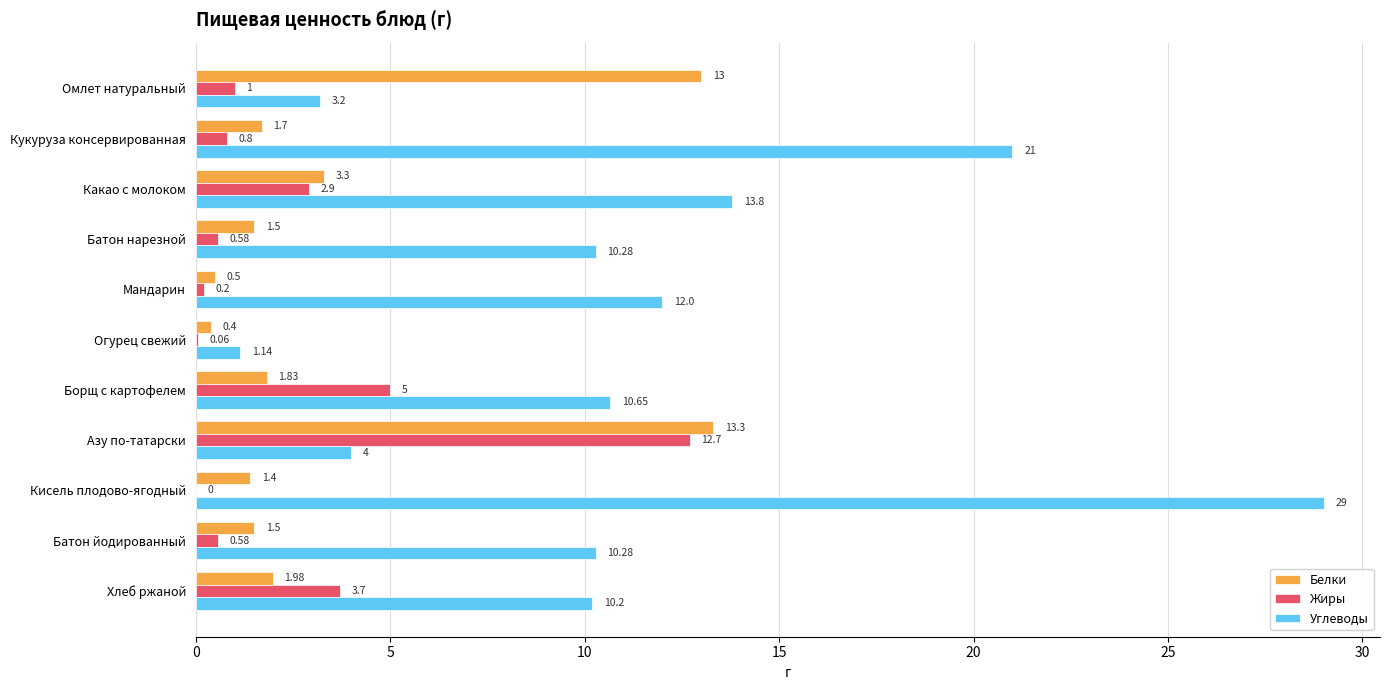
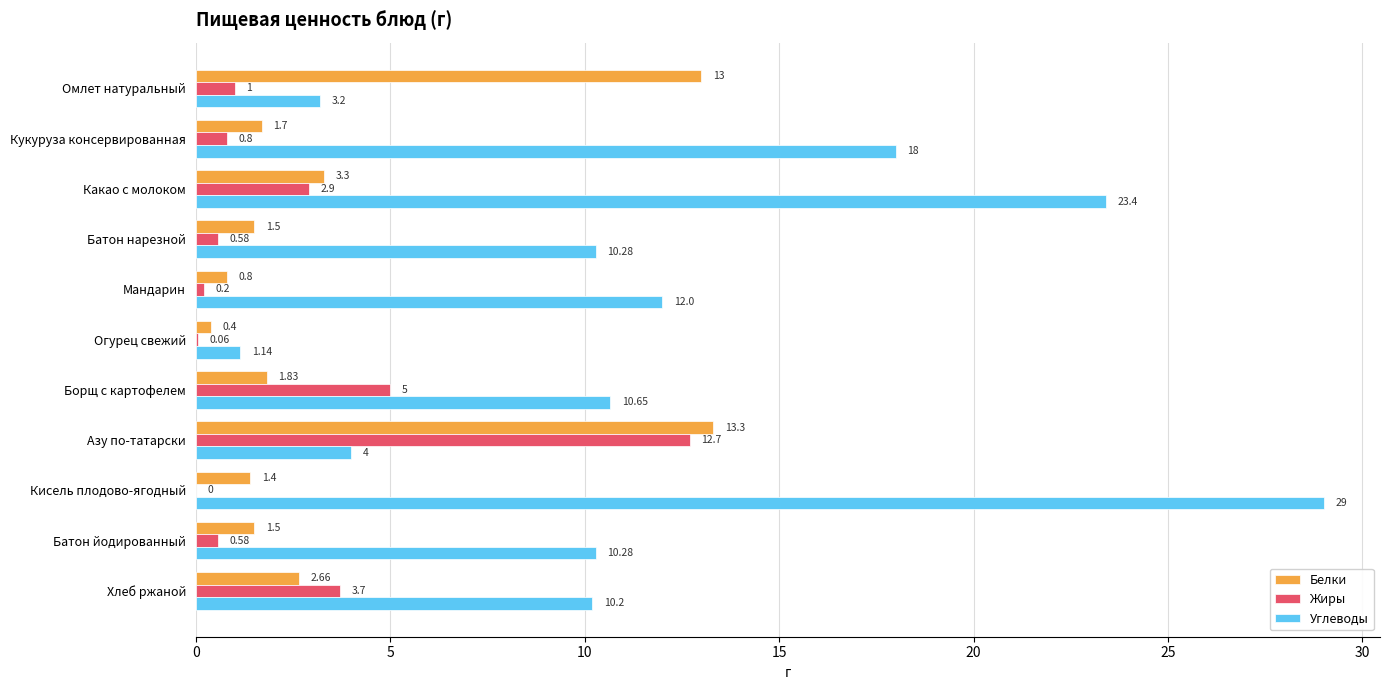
Углеводы, Кукуруза консервированная: 21 -> 18
Углеводы, Какао с молоком: 13.8 -> 23.4
Белки, Мандарин: 0.5 -> 0.8
Белки, Хлеб ржаной: 1.98 -> 2.66
